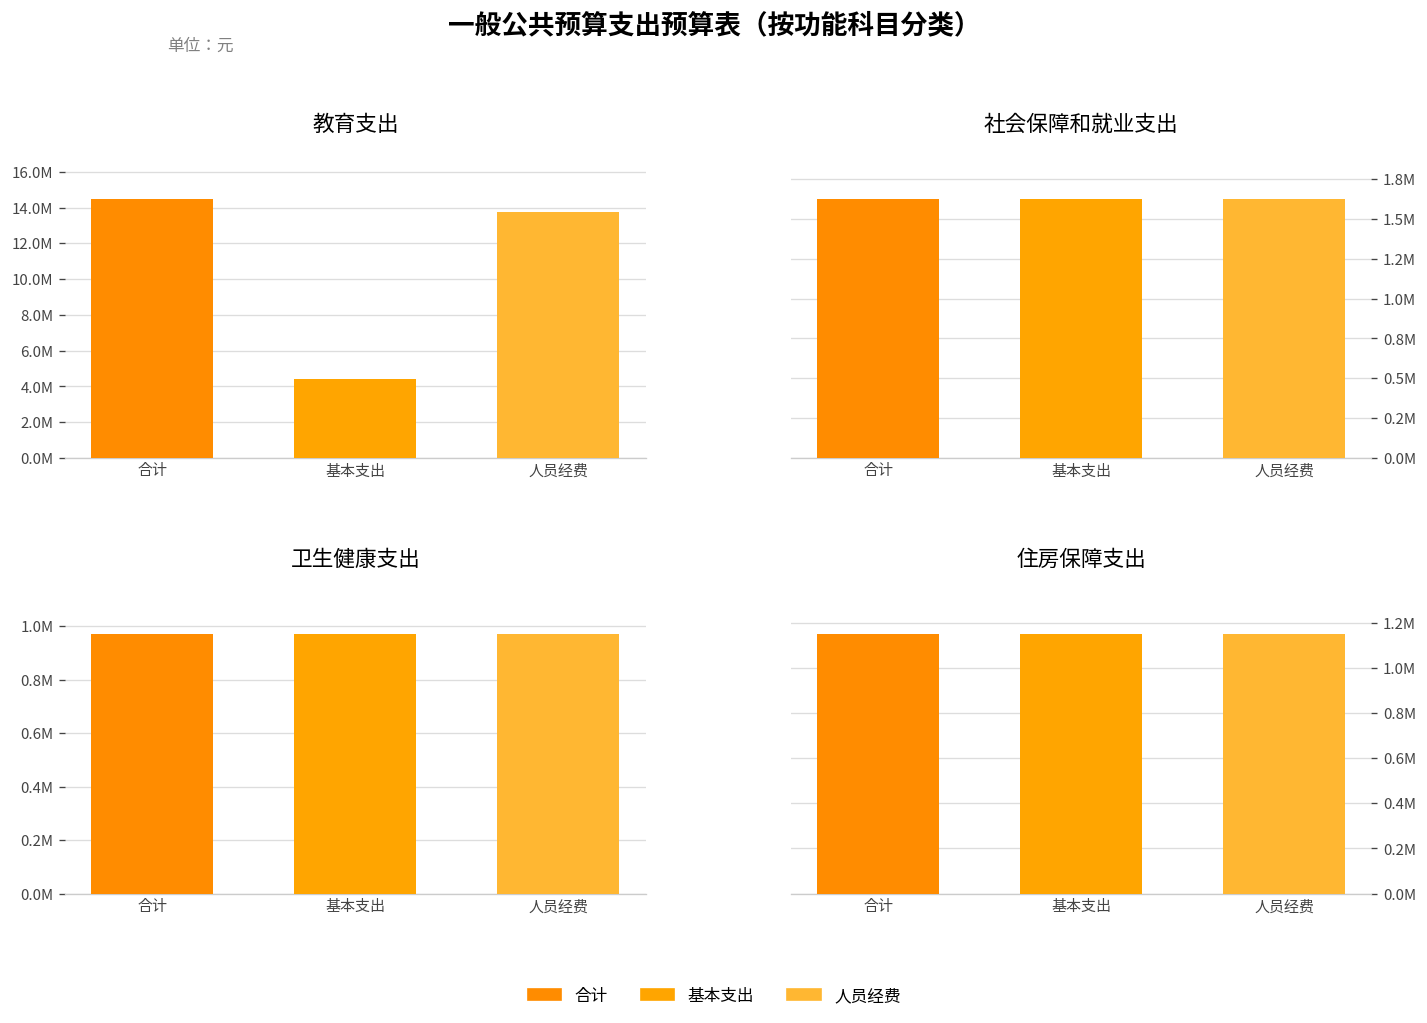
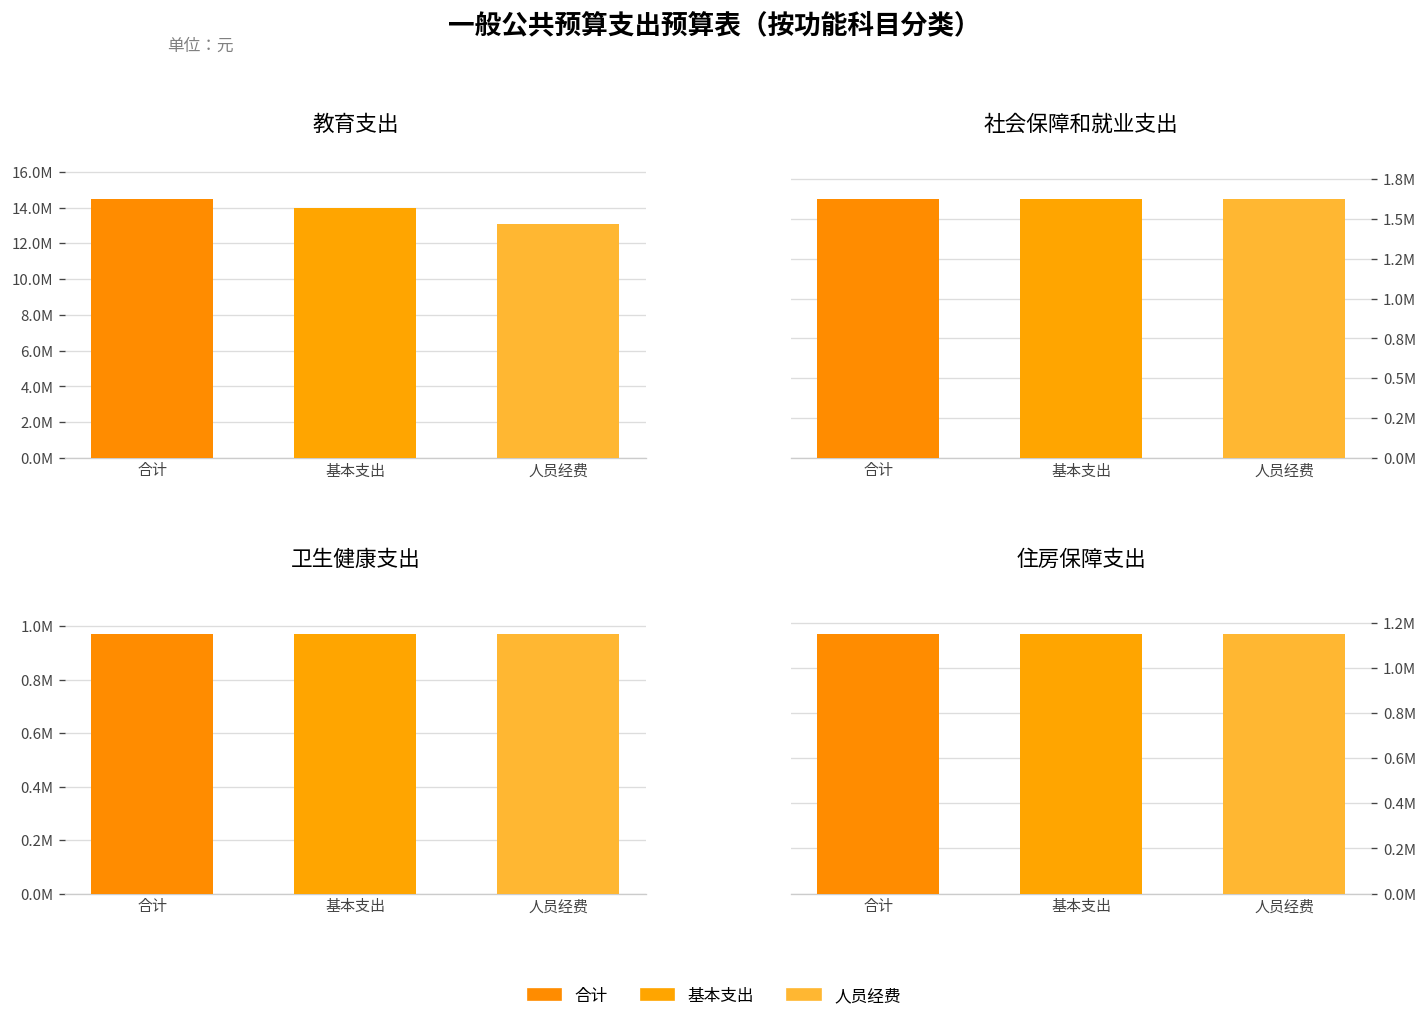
教育支出, 基本支出: 4400000 -> 14000000
教育支出, 人员经费: 13800000 -> 13100000
